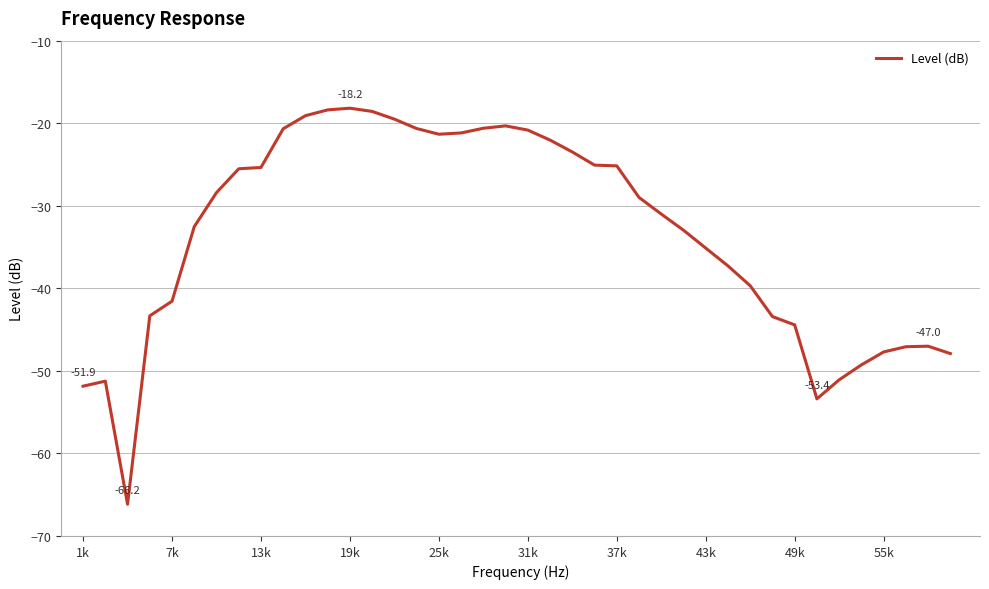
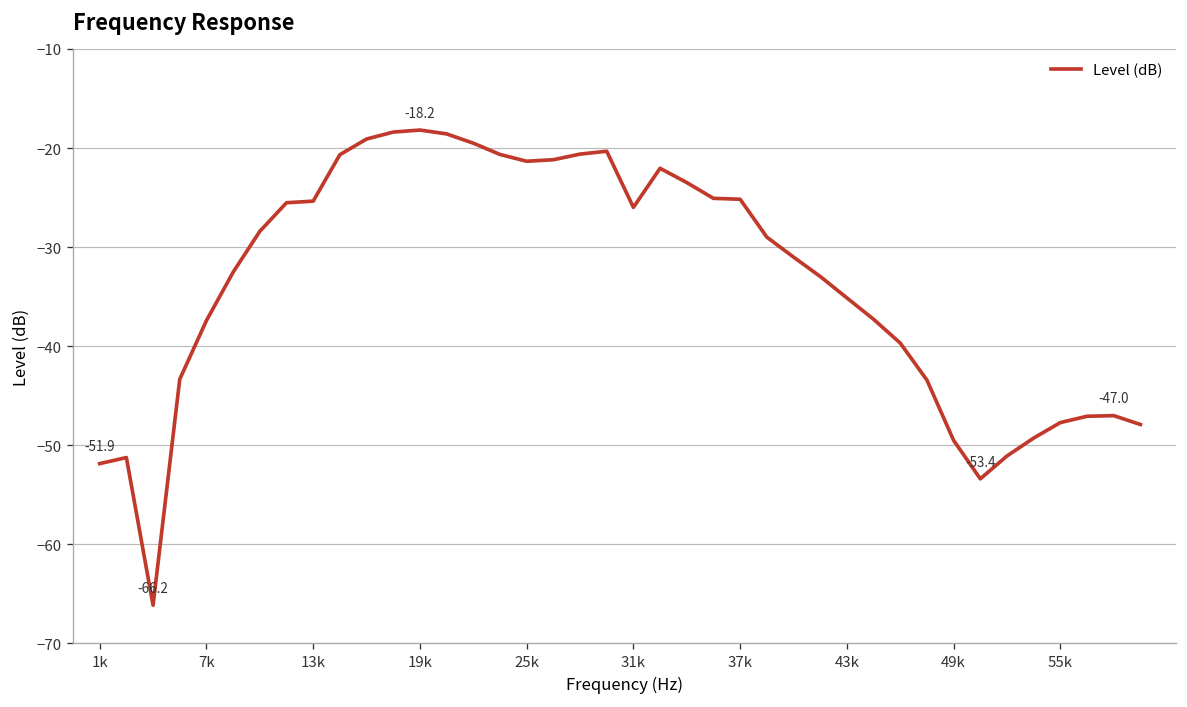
7k: -42 -> -37
31k: -21 -> -26
49k: -44 -> -50
